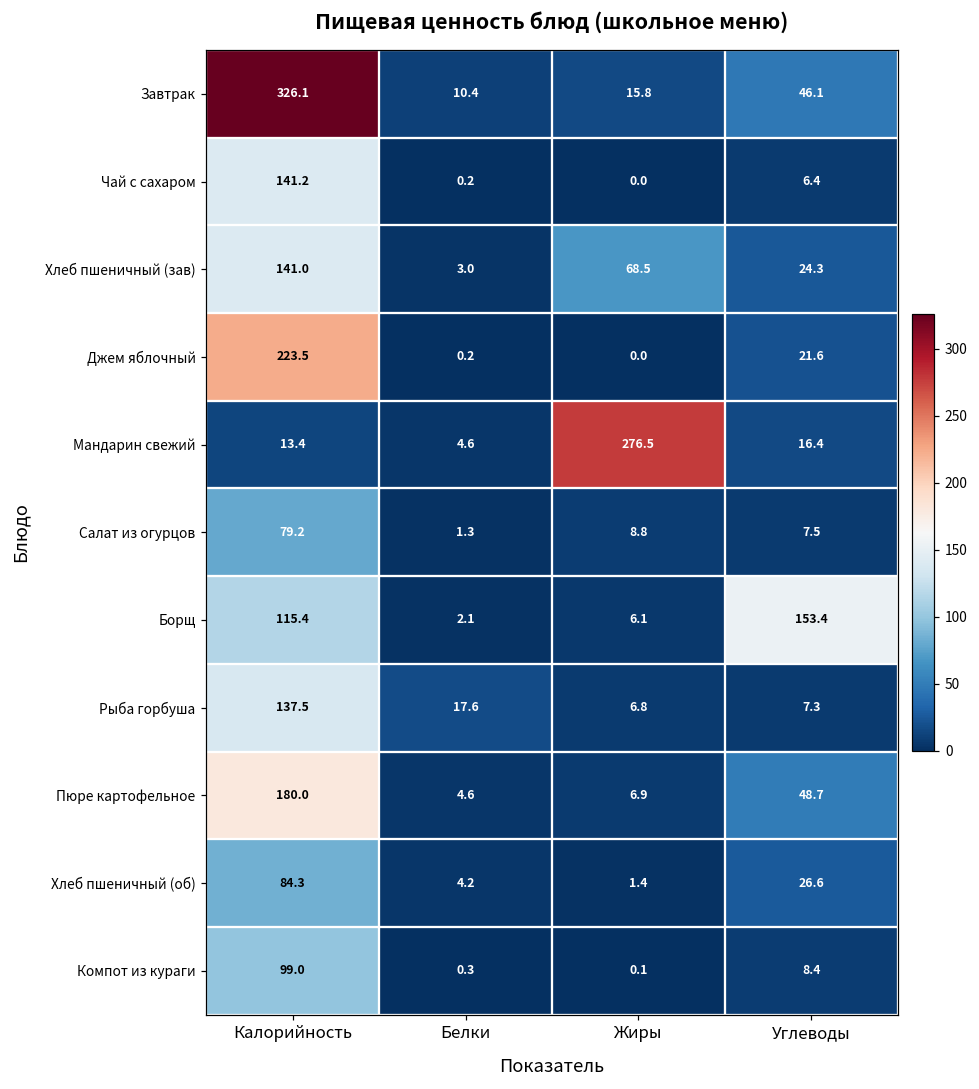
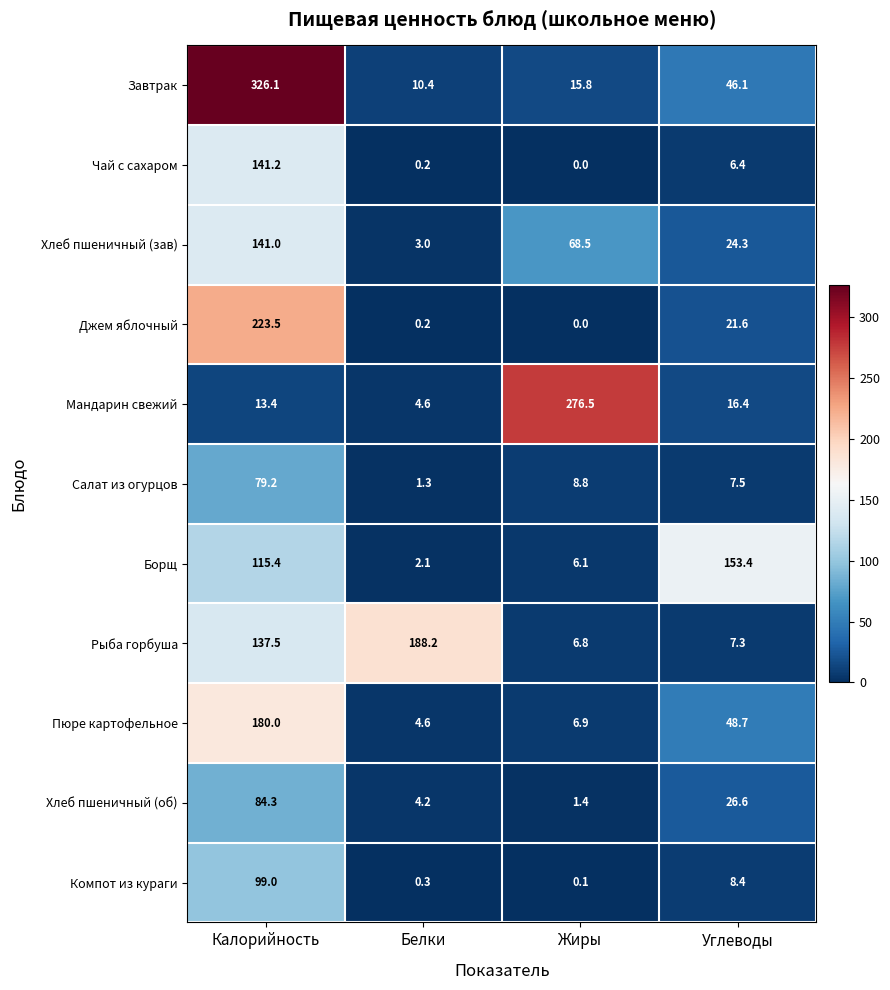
Рыба горбуша, Белки: 17.6 -> 188.2
